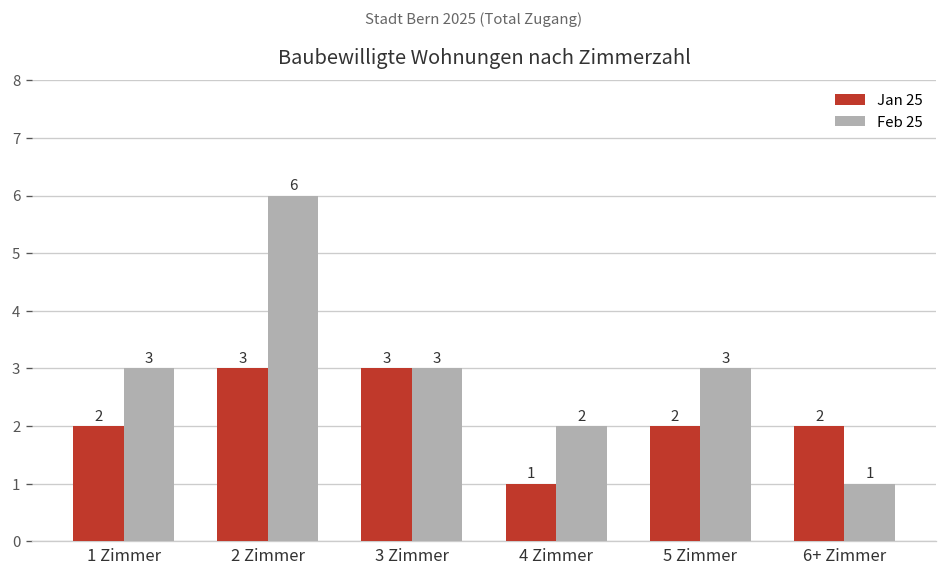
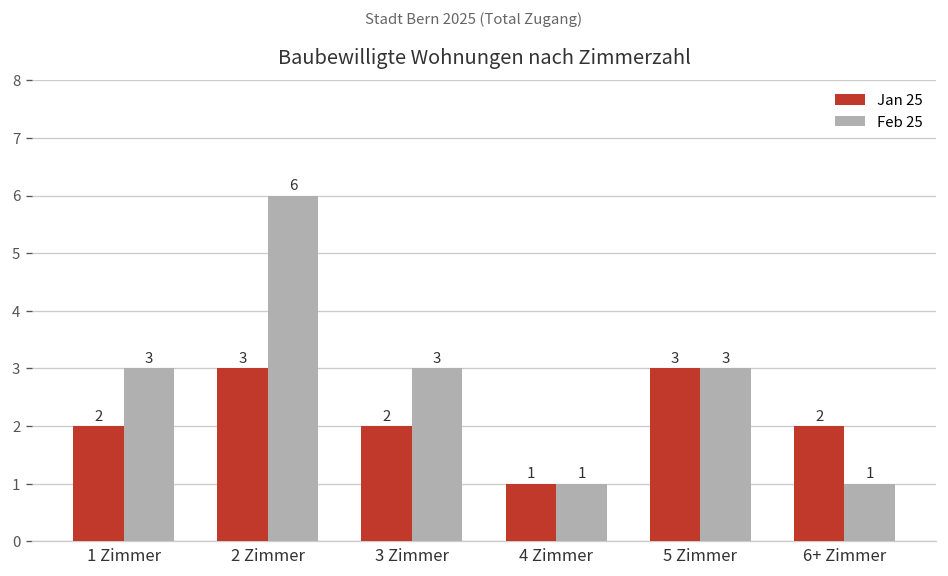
Jan 25, 3 Zimmer: 3 -> 2
Feb 25, 4 Zimmer: 2 -> 1
Jan 25, 5 Zimmer: 2 -> 3
